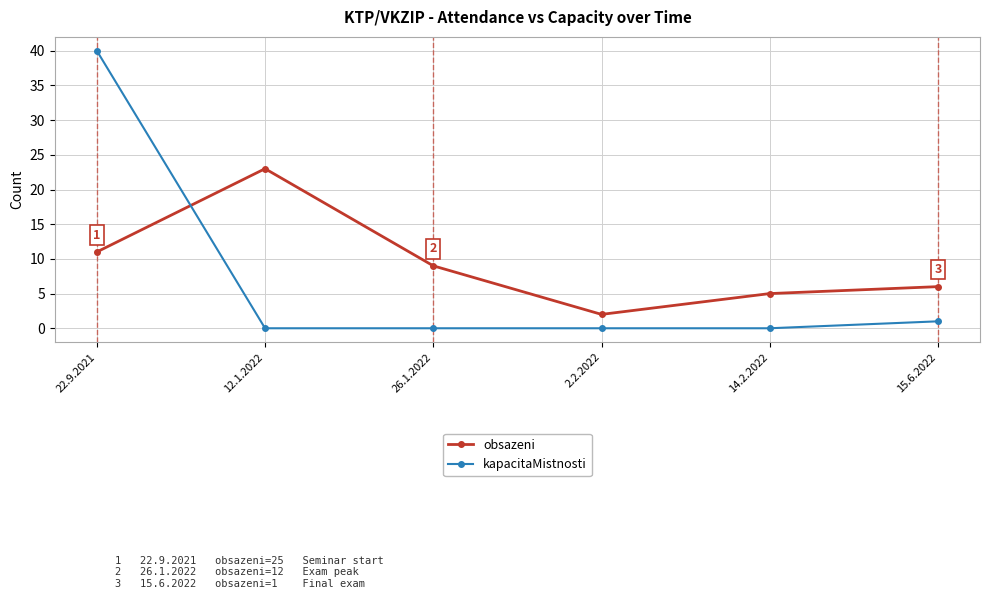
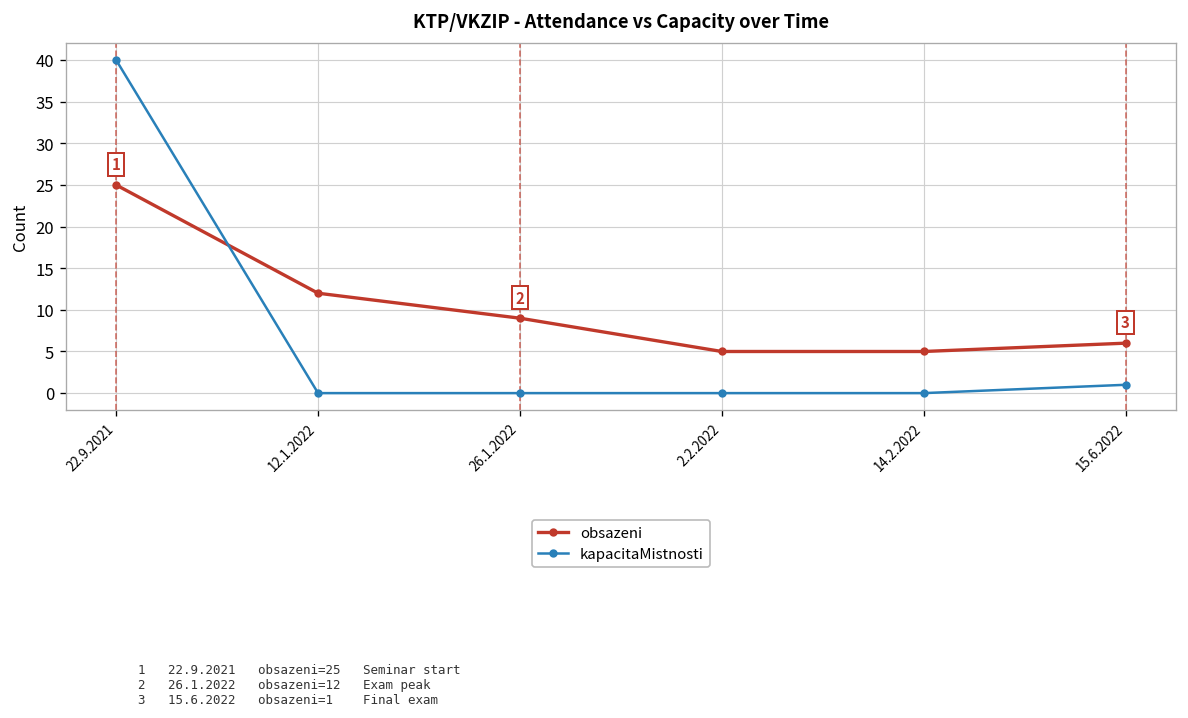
obsazeni, 22.9.2021: 11 -> 25
obsazeni, 12.1.2022: 23 -> 12
obsazeni, 2.2.2022: 2 -> 5
